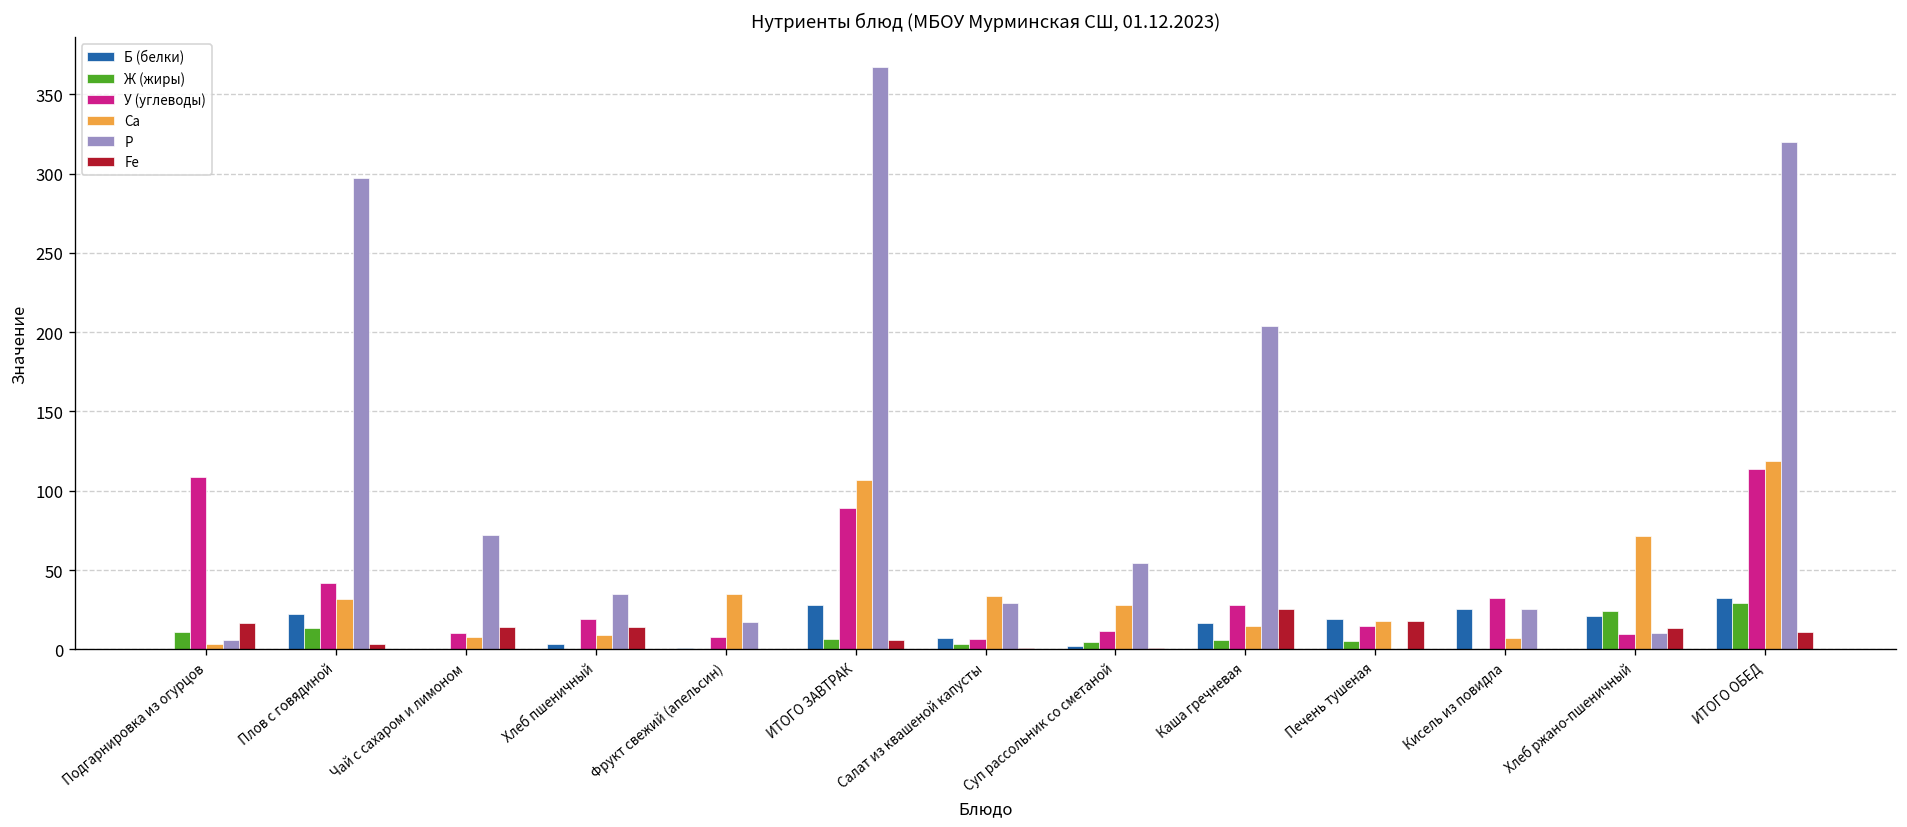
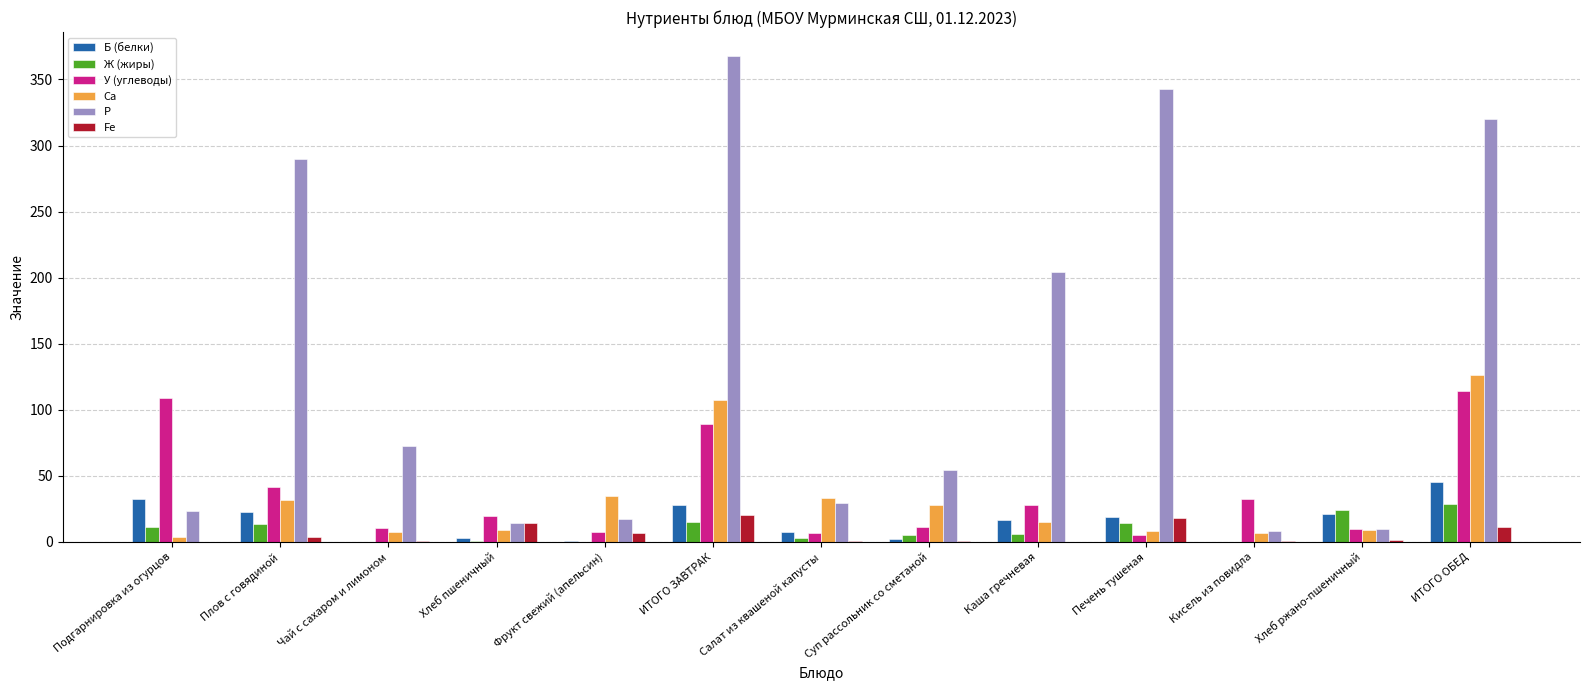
Б (белки), Подгарнировка из огурцов: 0 -> 32
Р, Подгарнировка из огурцов: 6 -> 23
Fe, Подгарнировка из огурцов: 17 -> 0
Р, Плов с говядиной: 297 -> 290
Fe, Чай с сахаром и лимоном: 14 -> 1
Р, Хлеб пшеничный: 35 -> 14
Fe, Фрукт свежий (апельсин): 0 -> 7
Ж (жиры), ИТОГО ЗАВТРАК: 7 -> 15
Fe, ИТОГО ЗАВТРАК: 6 -> 21
Fe, Каша гречневая: 26 -> 0
Ж (жиры), Печень тушеная: 5 -> 15
У (углеводы), Печень тушеная: 14 -> 5
Са, Печень тушеная: 18 -> 8
Р, Печень тушеная: 0 -> 343
Б (белки), Кисель из повидла: 26 -> 0
Р, Кисель из повидла: 25 -> 8
Са, Хлеб ржано-пшеничный: 72 -> 9
Fe, Хлеб ржано-пшеничный: 13 -> 1
Б (белки), ИТОГО ОБЕД: 32 -> 45
Са, ИТОГО ОБЕД: 119 -> 126
